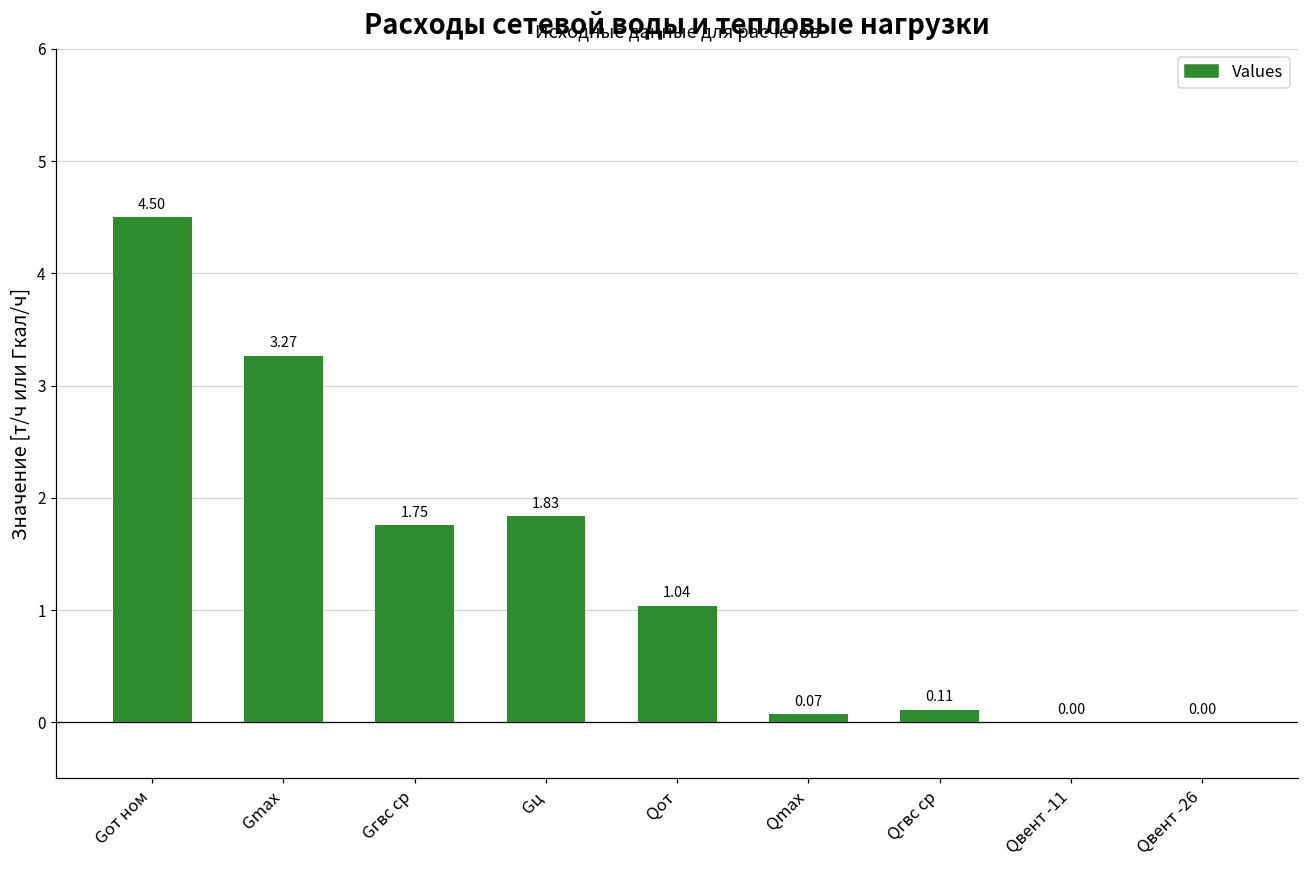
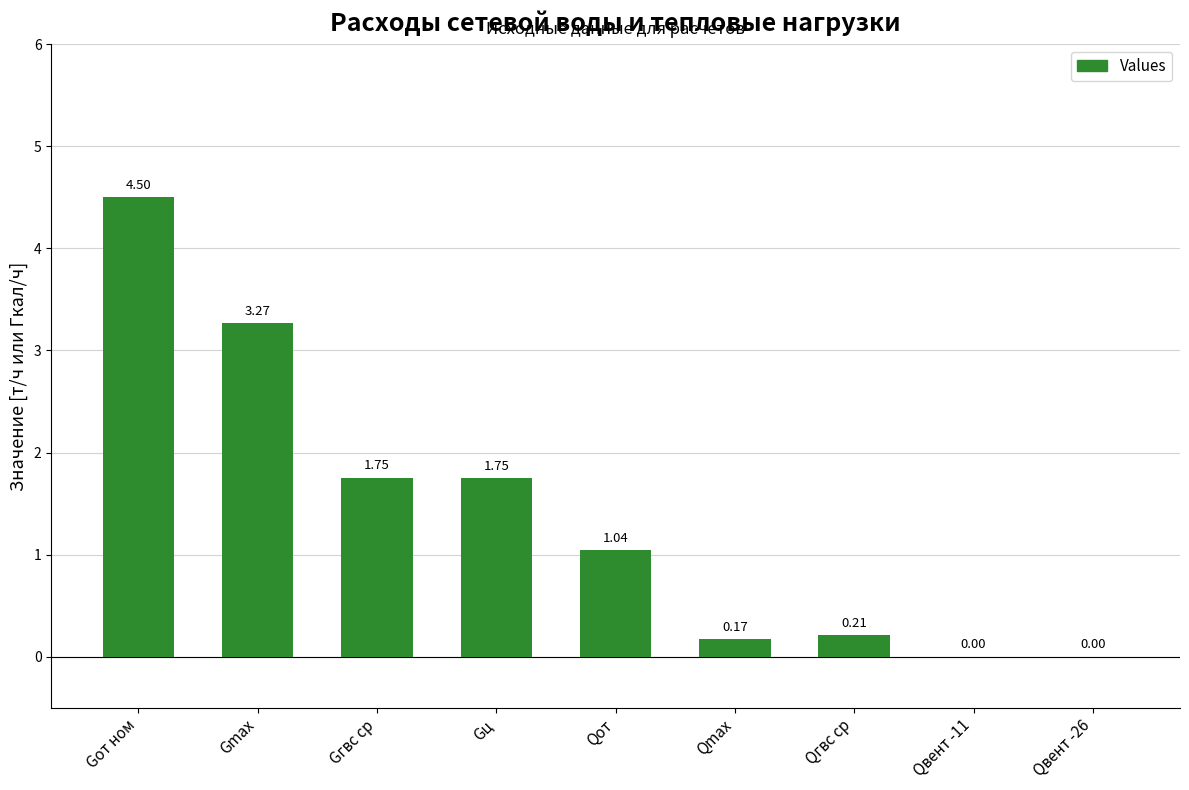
Gц: 1.83 -> 1.75
Qmax: 0.07 -> 0.17
Qгвс ср: 0.11 -> 0.21
